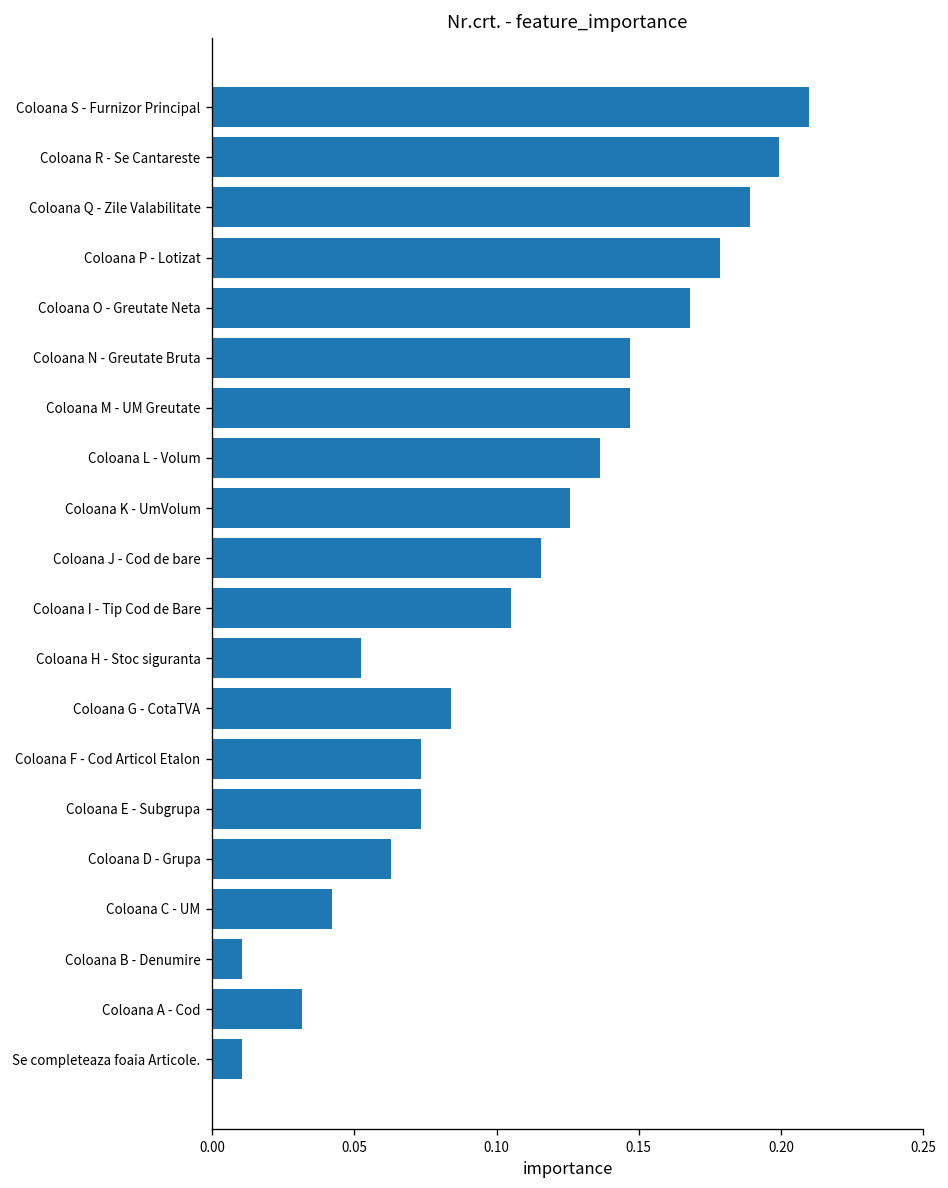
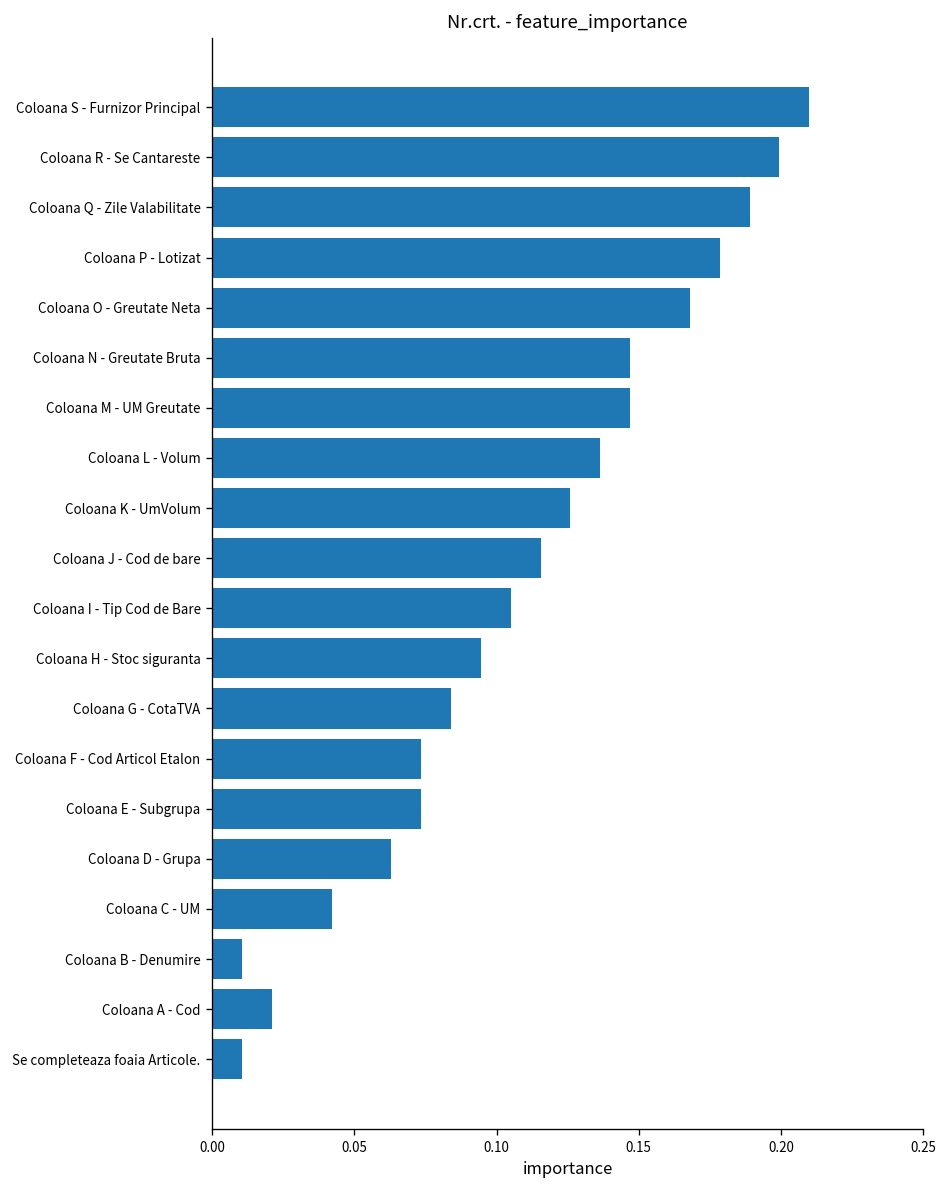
Coloana H - Stoc siguranta: 0.053 -> 0.095
Coloana A - Cod: 0.032 -> 0.021
